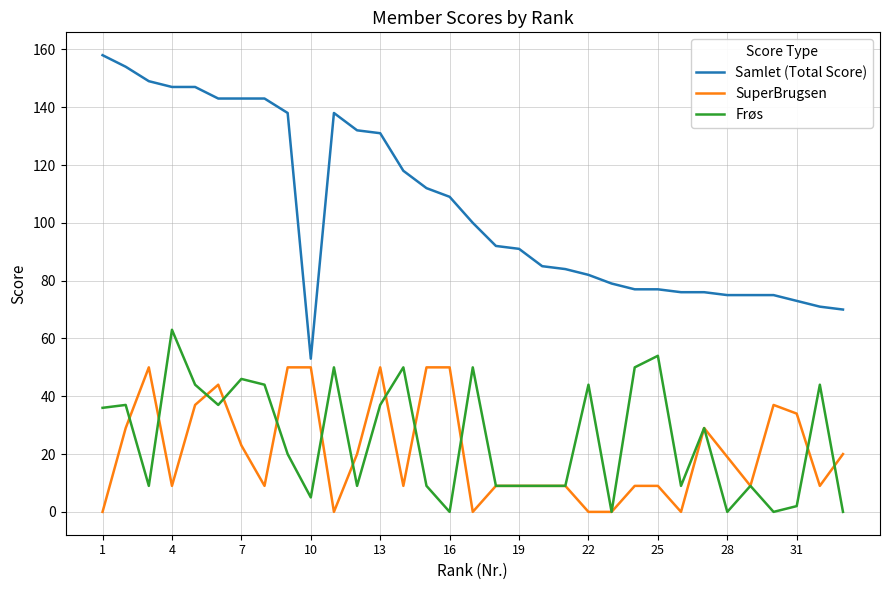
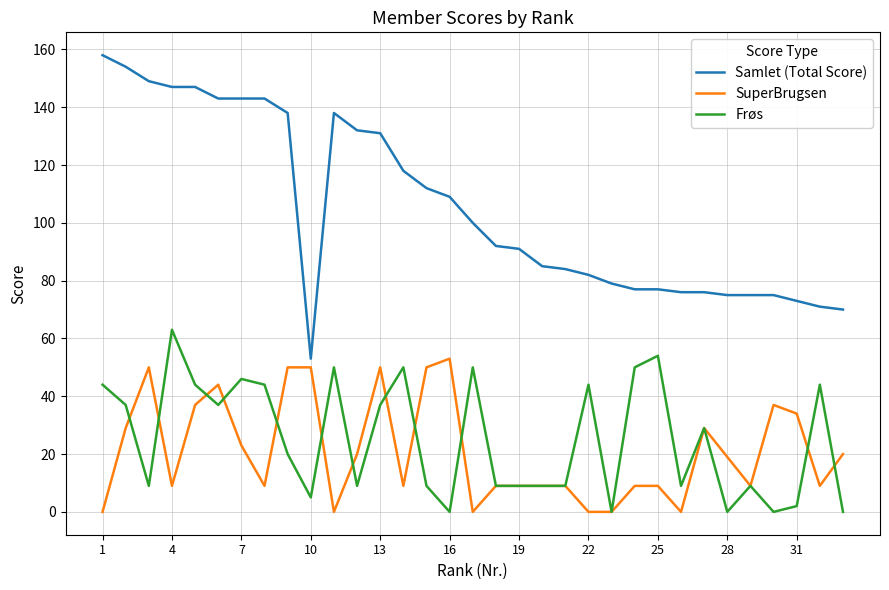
Frøs, 1: 36 -> 44
SuperBrugsen, 16: 50 -> 53
